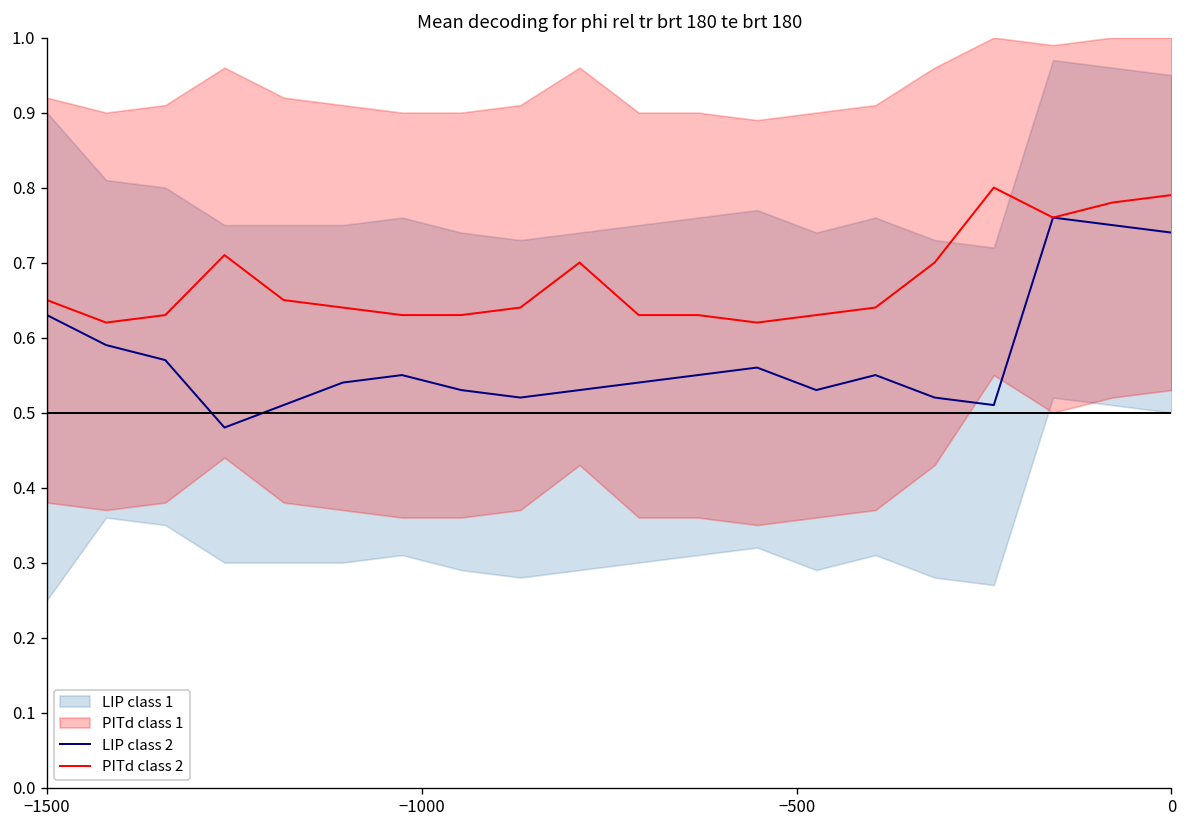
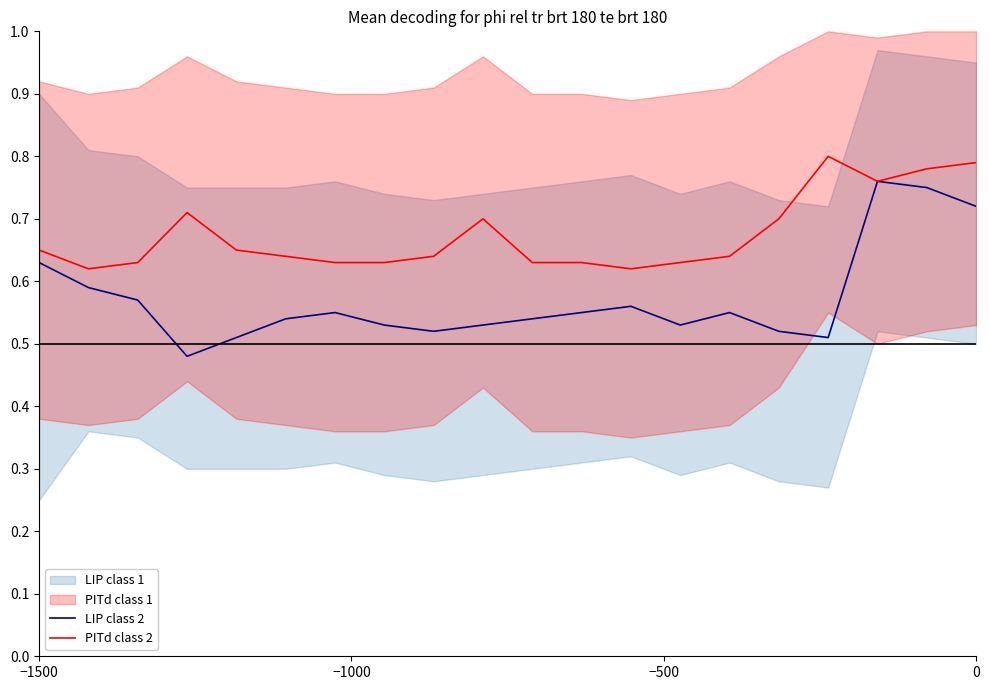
LIP class 2, 0: 0.74 -> 0.72
